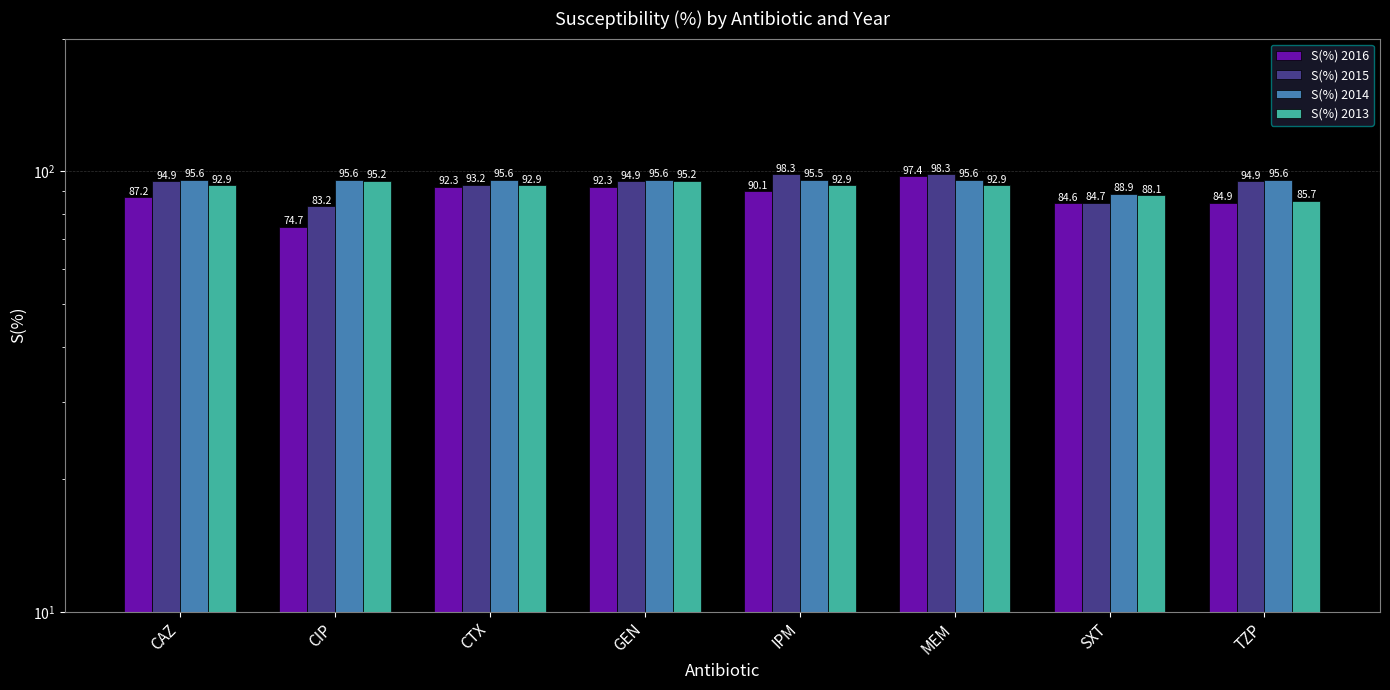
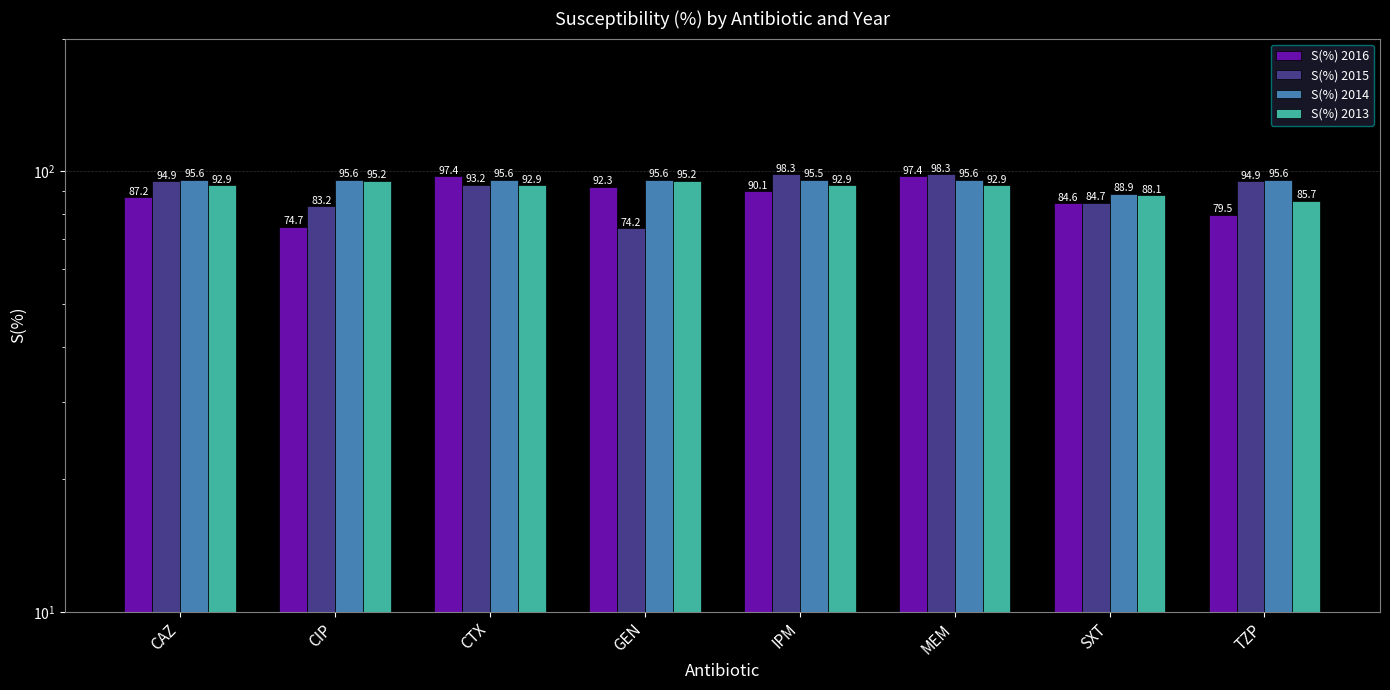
S(%) 2016, CTX: 92.3 -> 97.4
S(%) 2015, GEN: 94.9 -> 74.2
S(%) 2016, TZP: 84.9 -> 79.5
